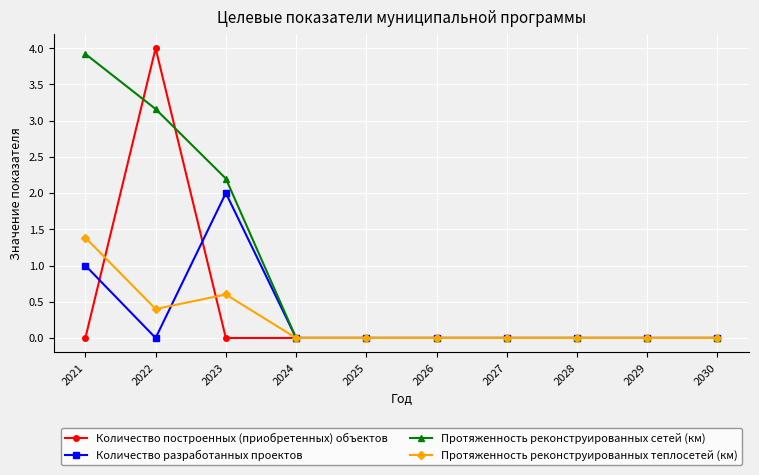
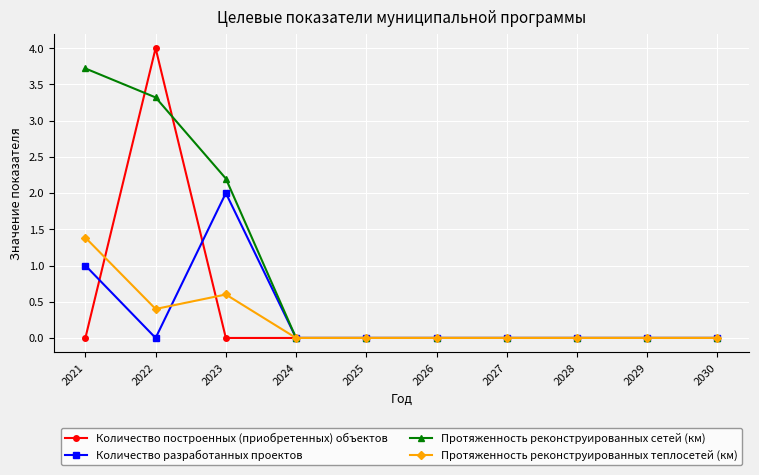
Протяженность реконструированных сетей (км), 2021: 3.9 -> 3.7
Протяженность реконструированных сетей (км), 2022: 3.2 -> 3.3
